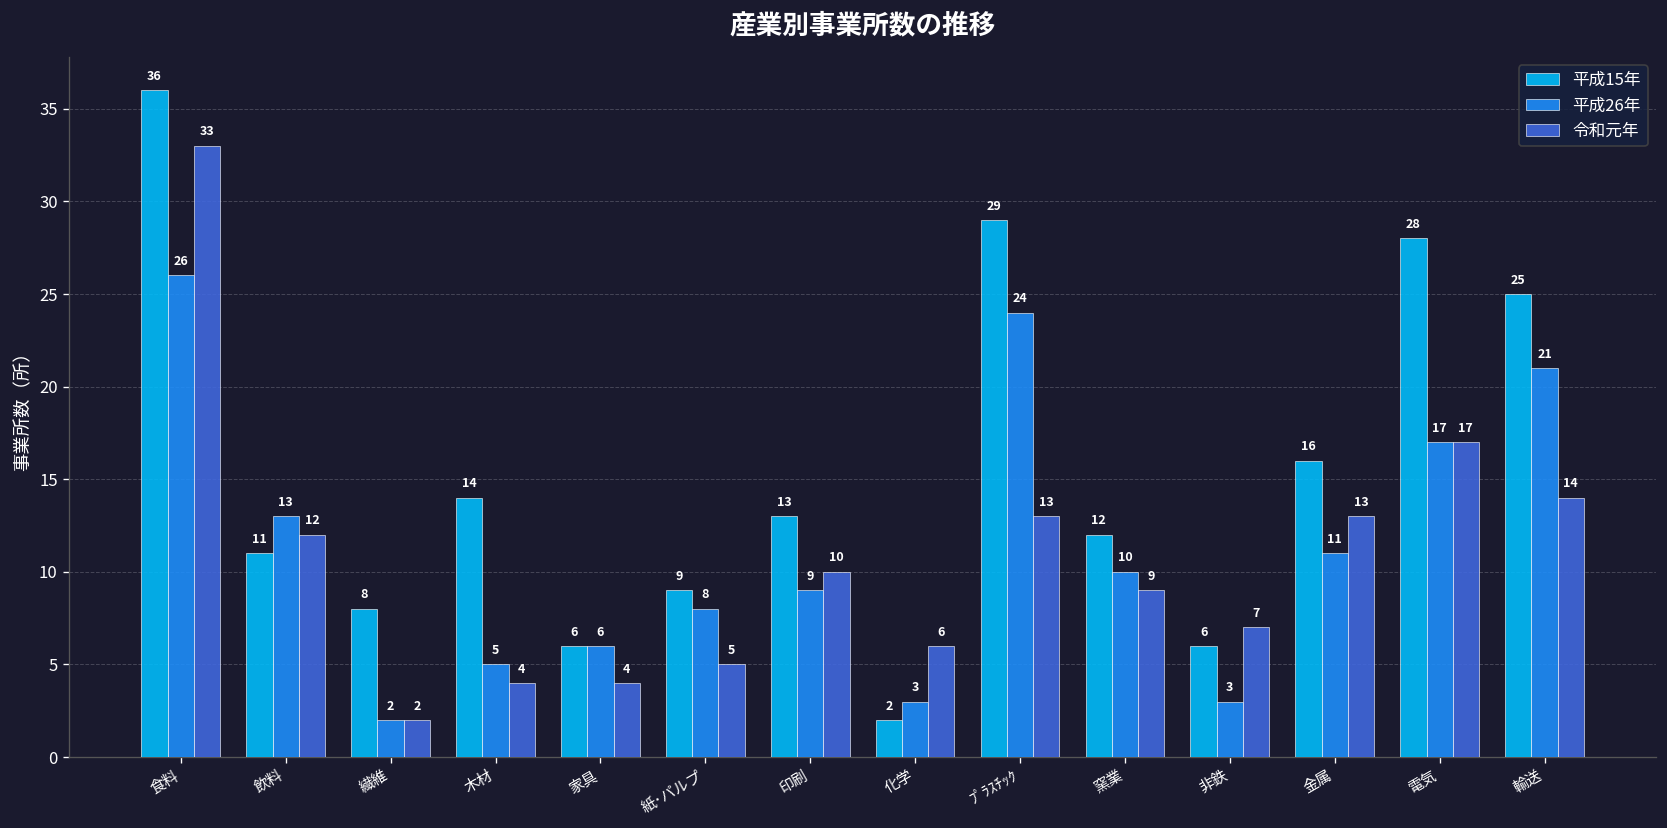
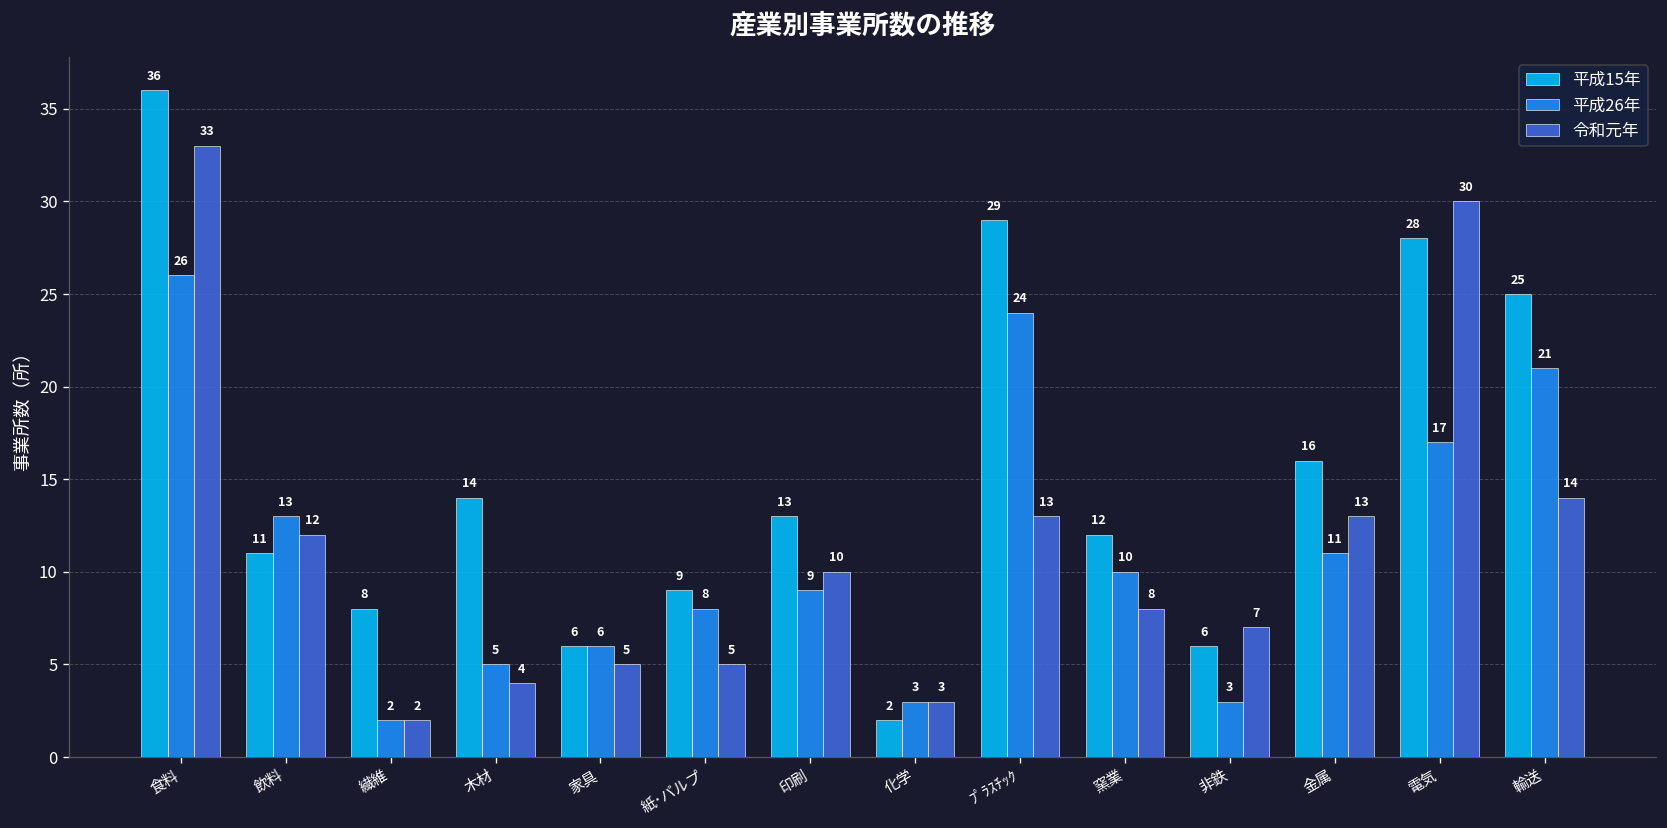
令和元年, 家具: 4 -> 5
令和元年, 化学: 6 -> 3
令和元年, 窯業: 9 -> 8
令和元年, 電気: 17 -> 30
